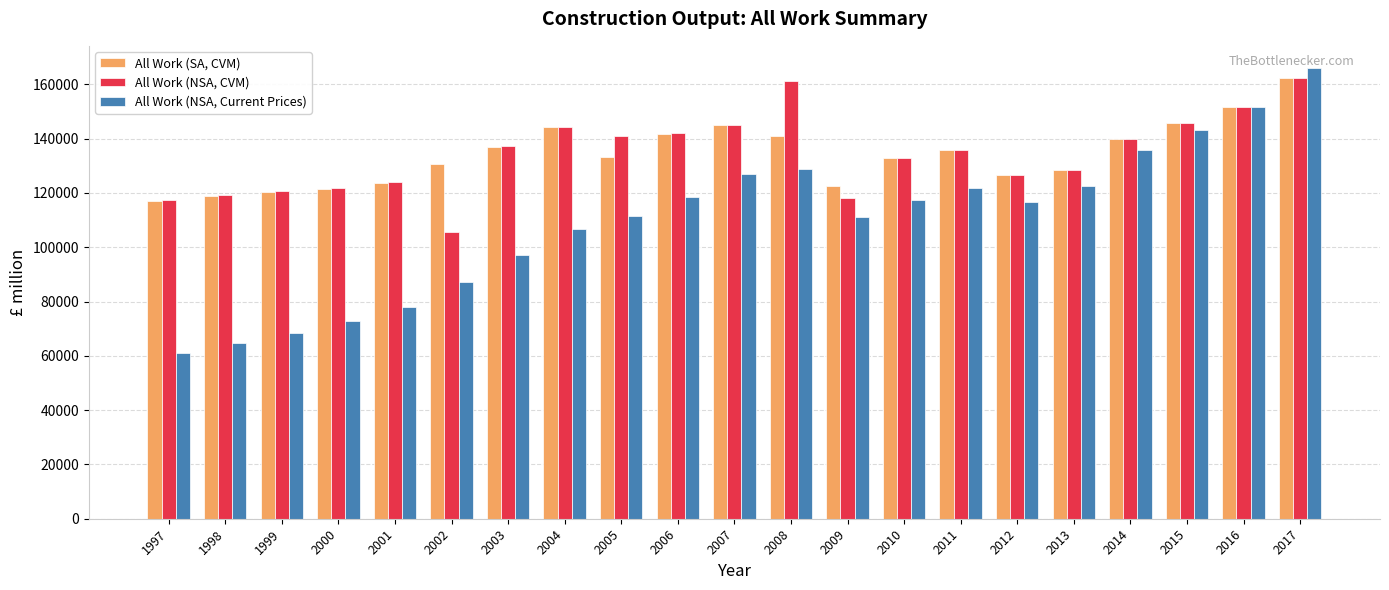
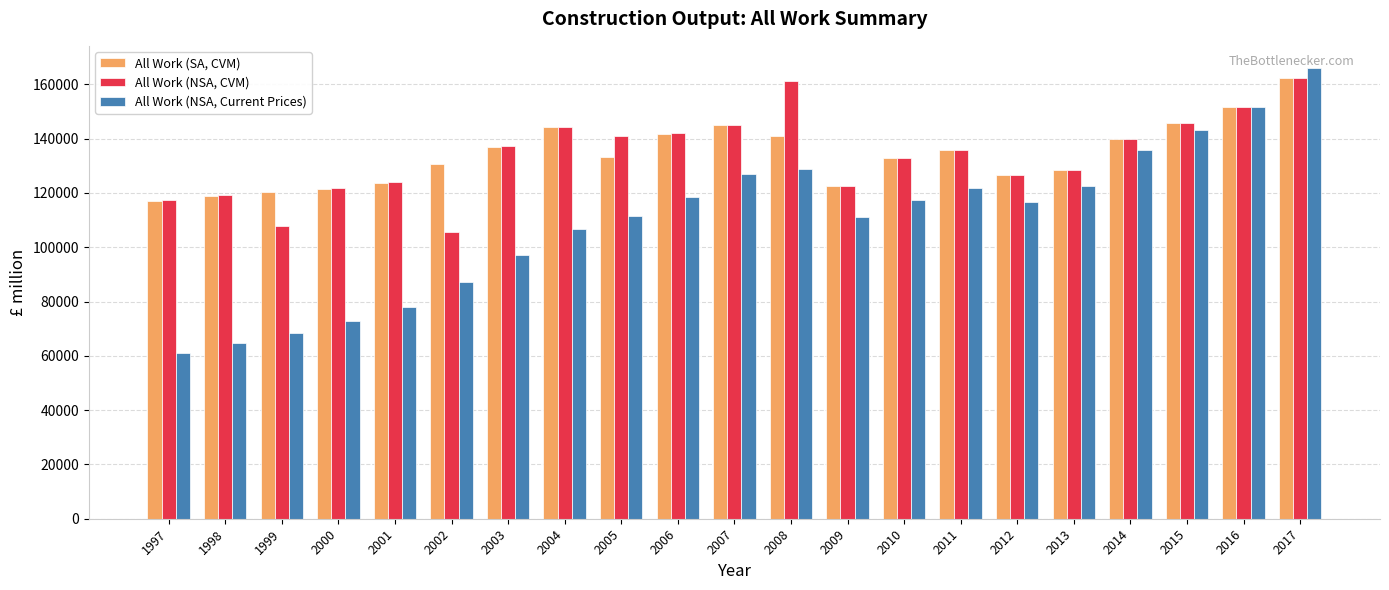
All Work (NSA, CVM), 1999: 121000 -> 108000
All Work (NSA, CVM), 2009: 118000 -> 123000
